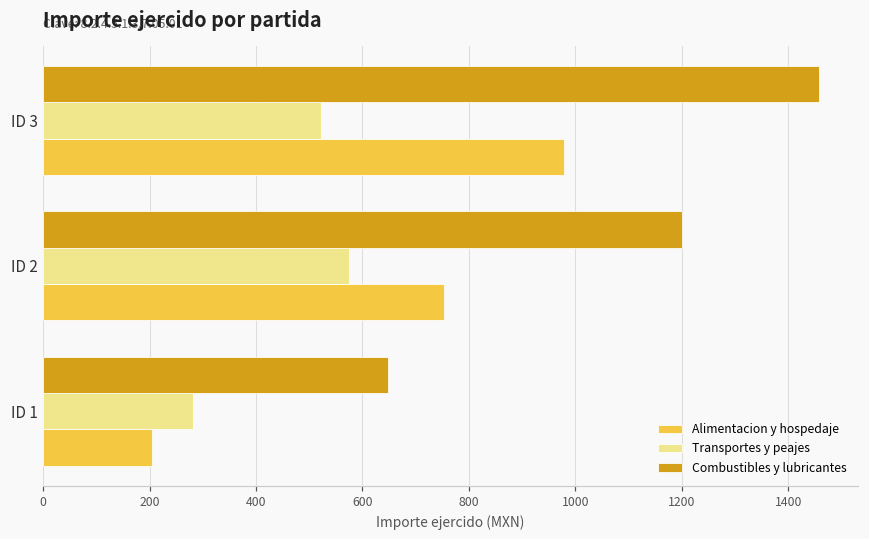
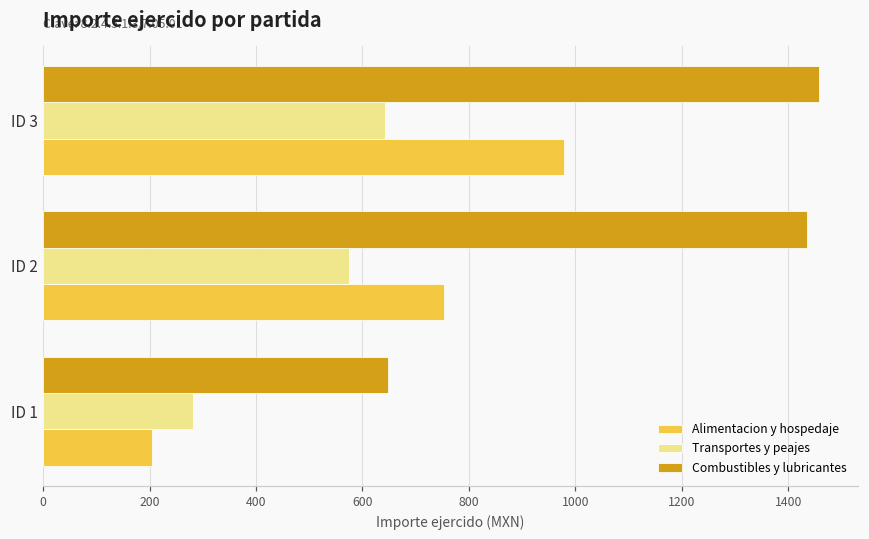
Transportes y peajes, ID 3: 520 -> 640
Combustibles y lubricantes, ID 2: 1200 -> 1430
